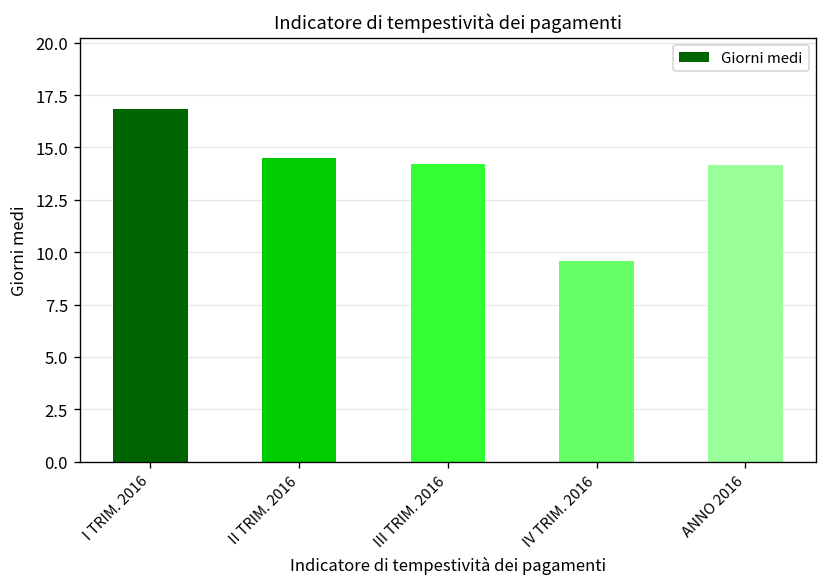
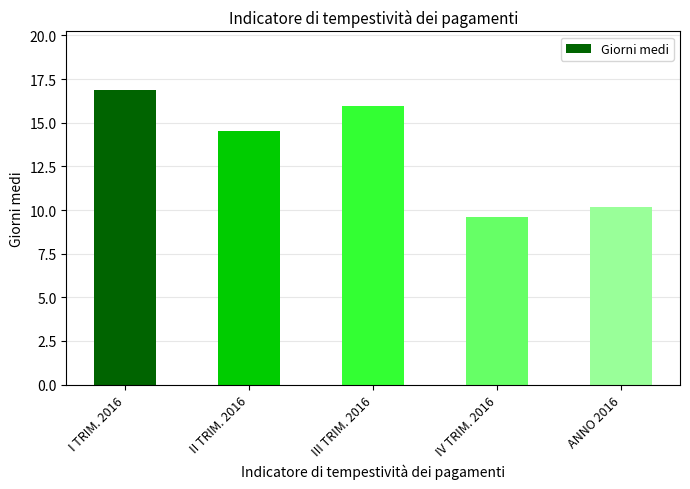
III TRIM. 2016: 14.2 -> 16.0
ANNO 2016: 14.2 -> 10.2
